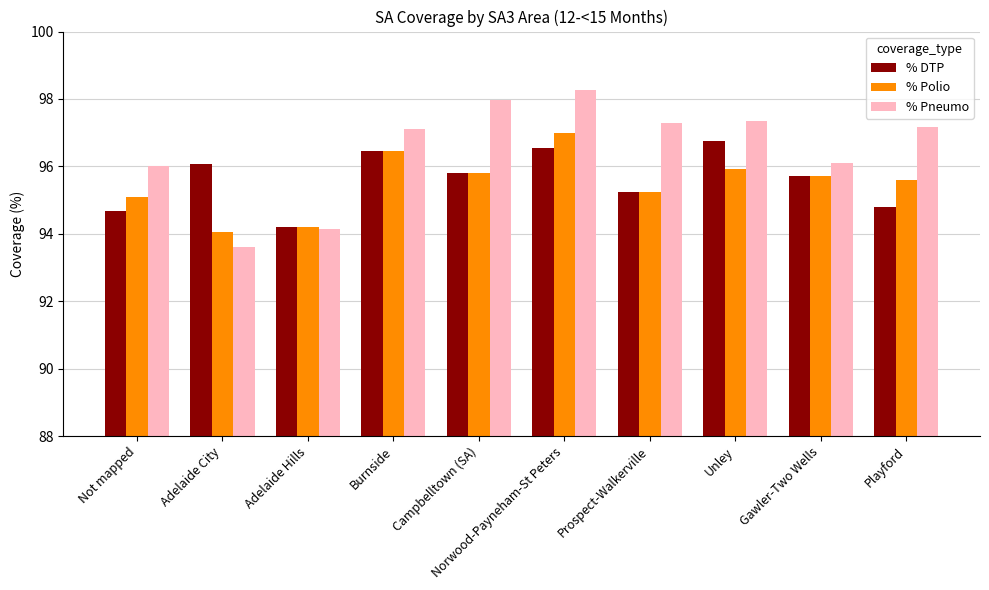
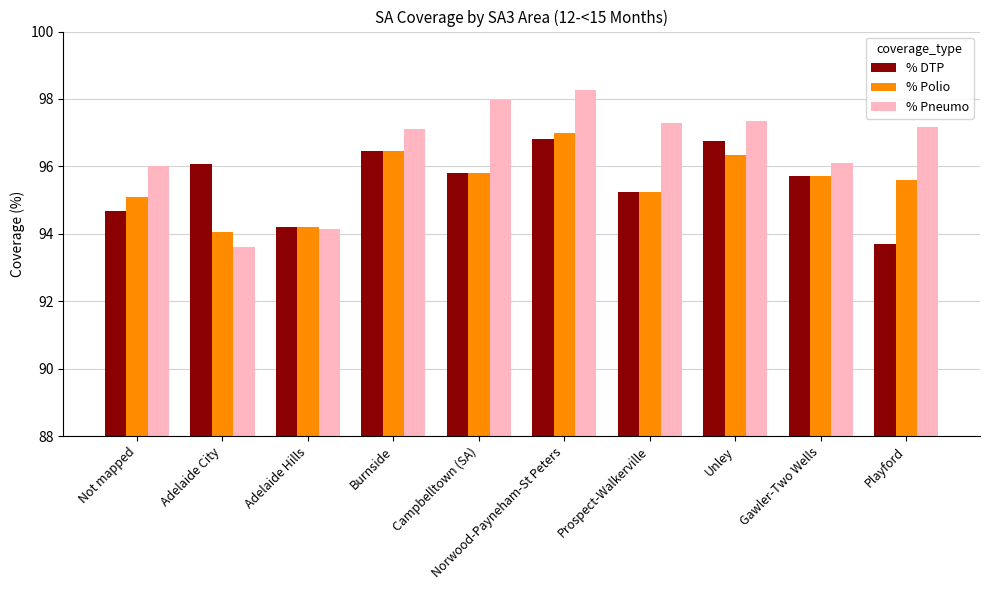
% DTP, Norwood-Payneham-St Peters: 96.6 -> 96.8
% Polio, Unley: 95.9 -> 96.4
% DTP, Playford: 94.8 -> 93.7
